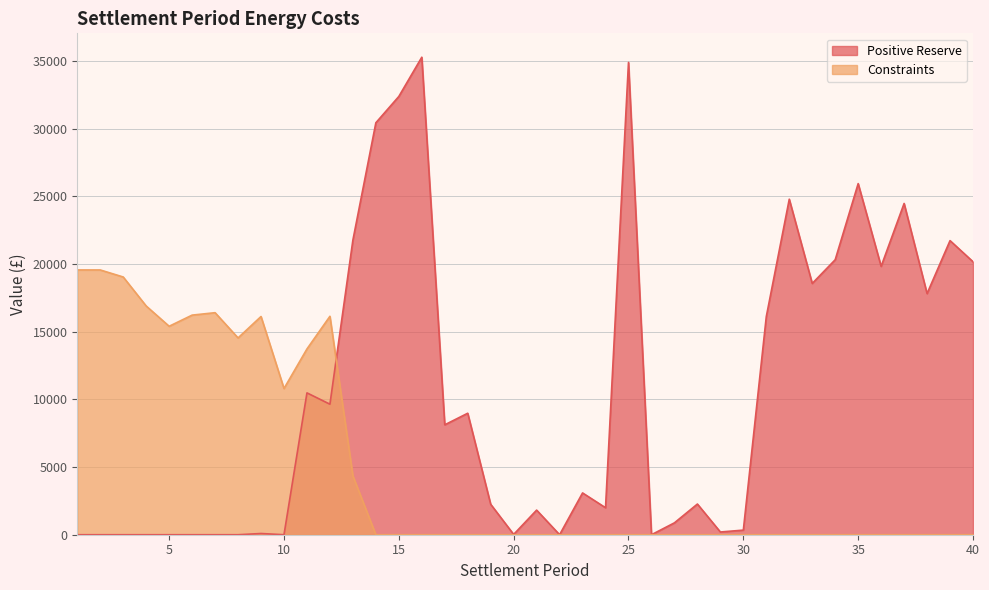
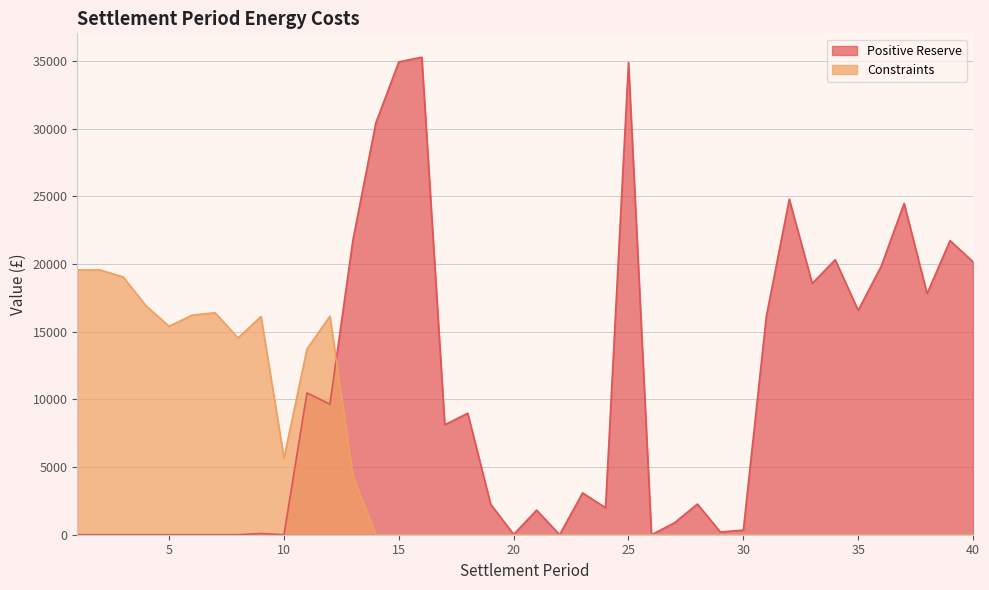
Constraints, 10: 10800 -> 5700
Positive Reserve, 15: 32400 -> 34900
Positive Reserve, 35: 25900 -> 16600
